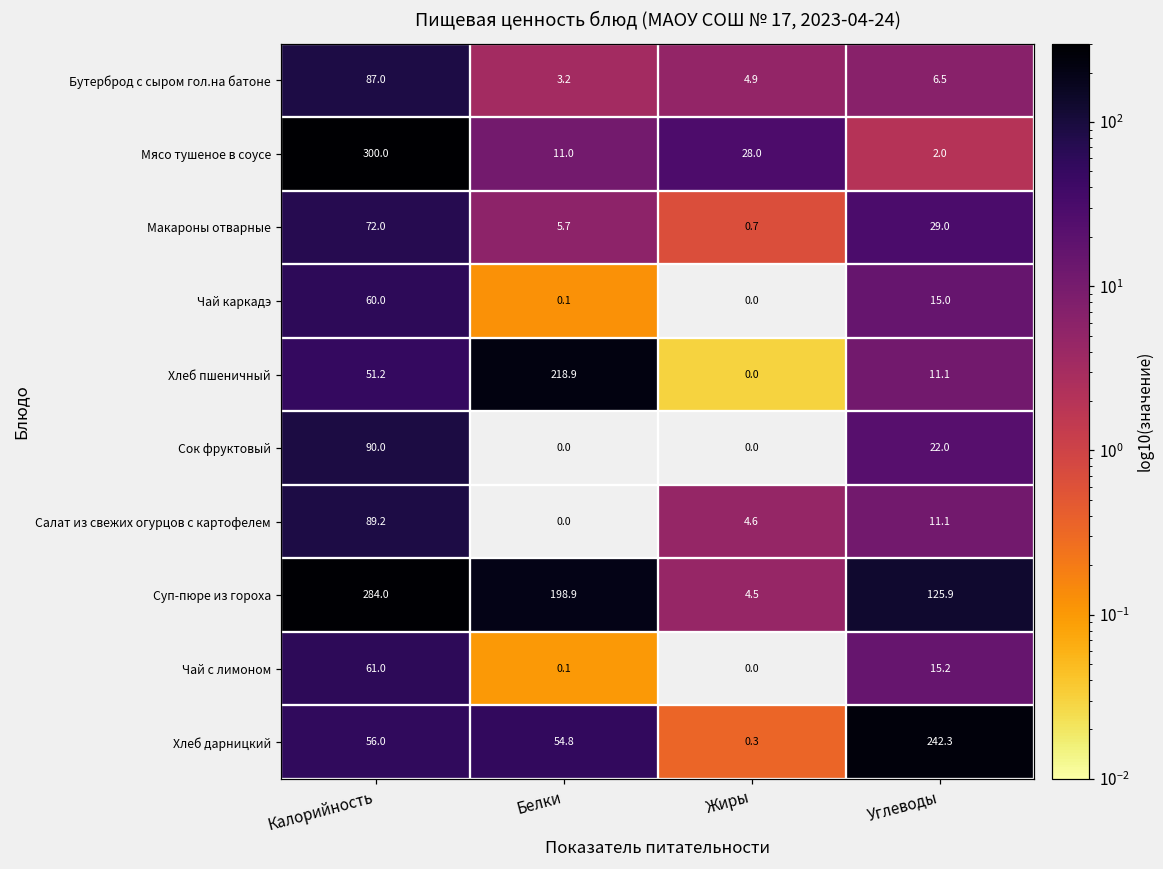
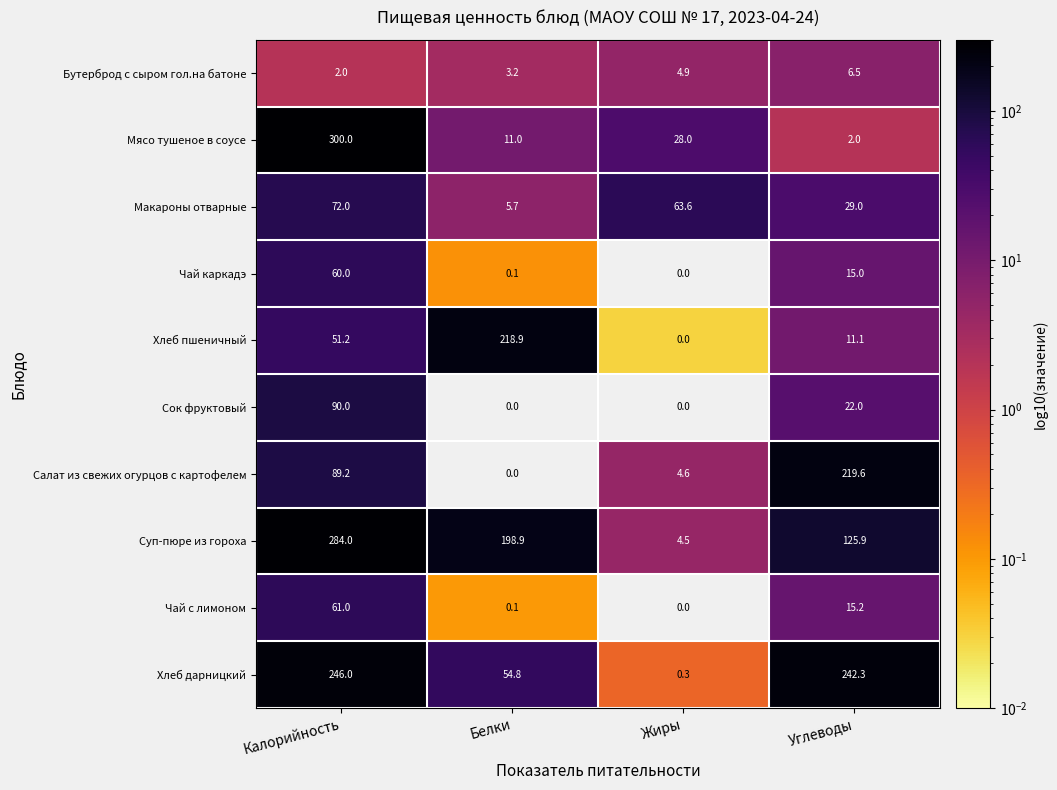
Бутерброд с сыром гол.на батоне, Калорийность: 87.0 -> 2.0
Макароны отварные, Жиры: 0.7 -> 63.6
Салат из свежих огурцов с картофелем, Углеводы: 11.1 -> 219.6
Хлеб дарницкий, Калорийность: 56.0 -> 246.0
